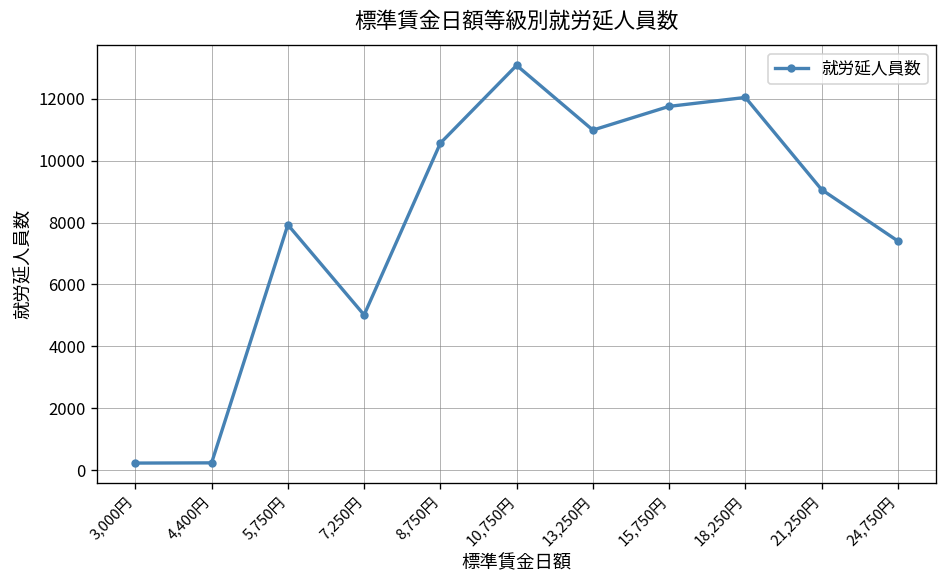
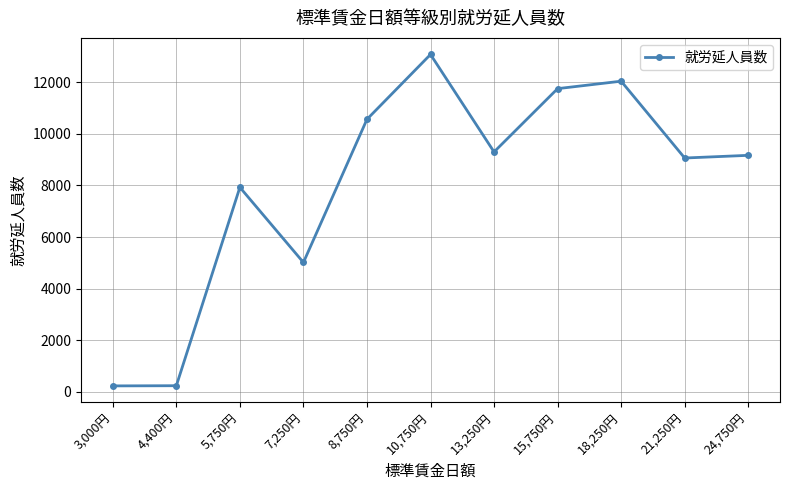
13,250円: 11000 -> 9300
24,750円: 7400 -> 9200
